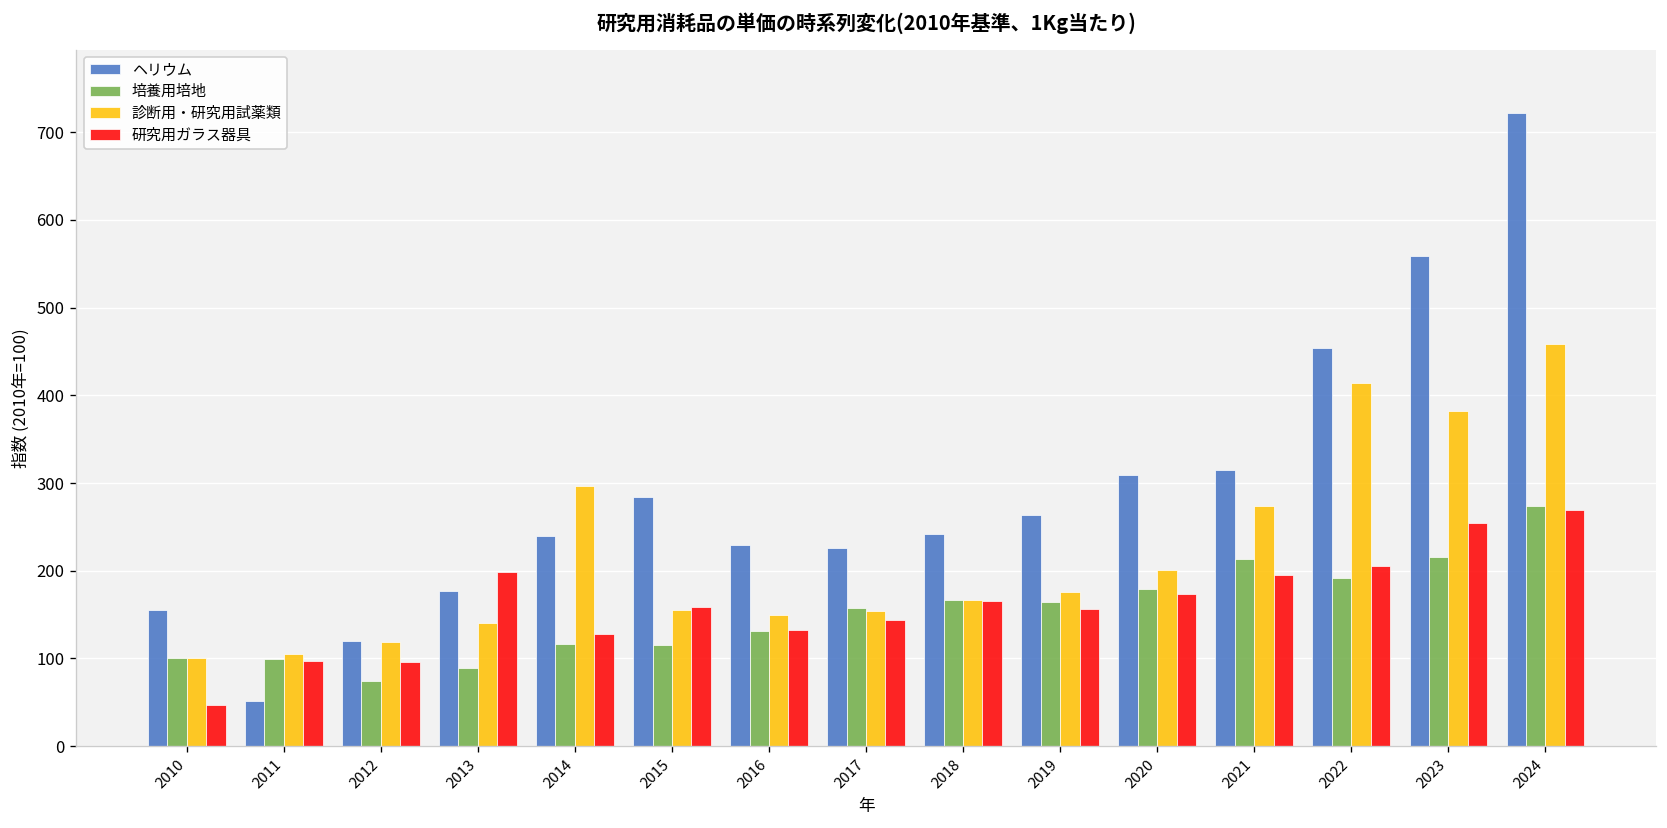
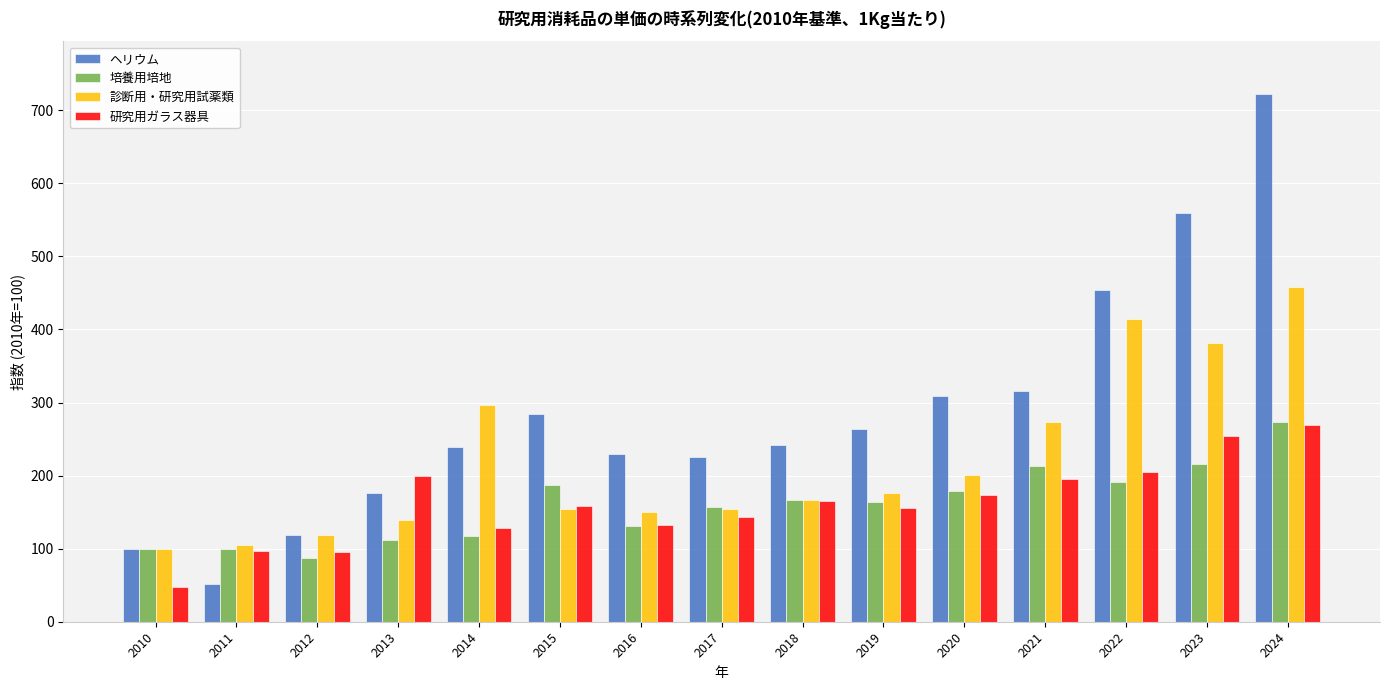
ヘリウム, 2010: 160 -> 100
培養用培地, 2012: 70 -> 90
培養用培地, 2013: 90 -> 110
培養用培地, 2015: 120 -> 190
